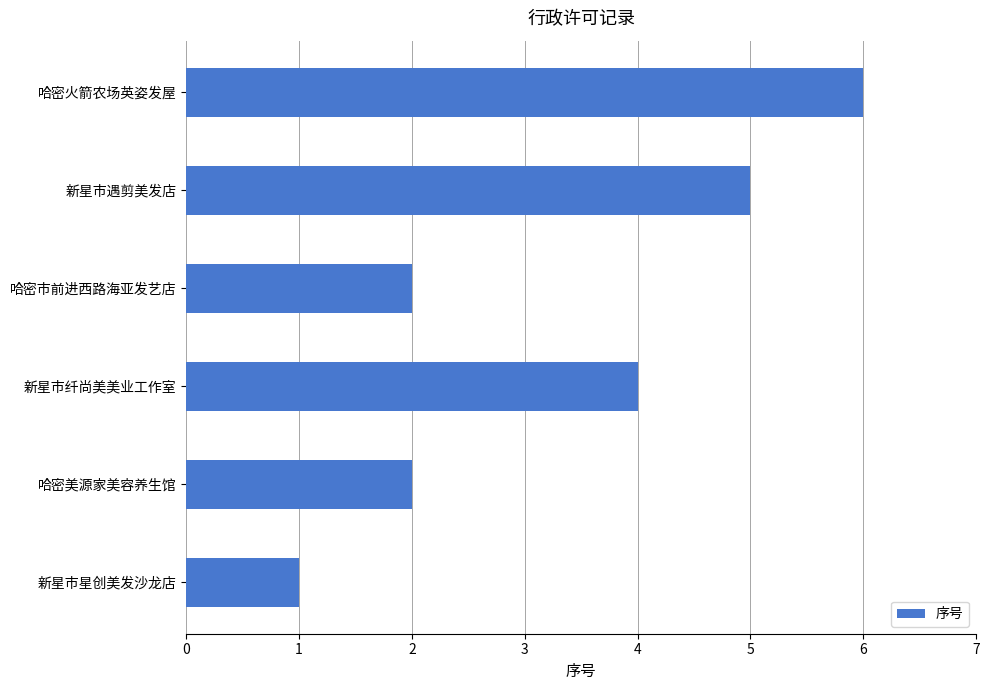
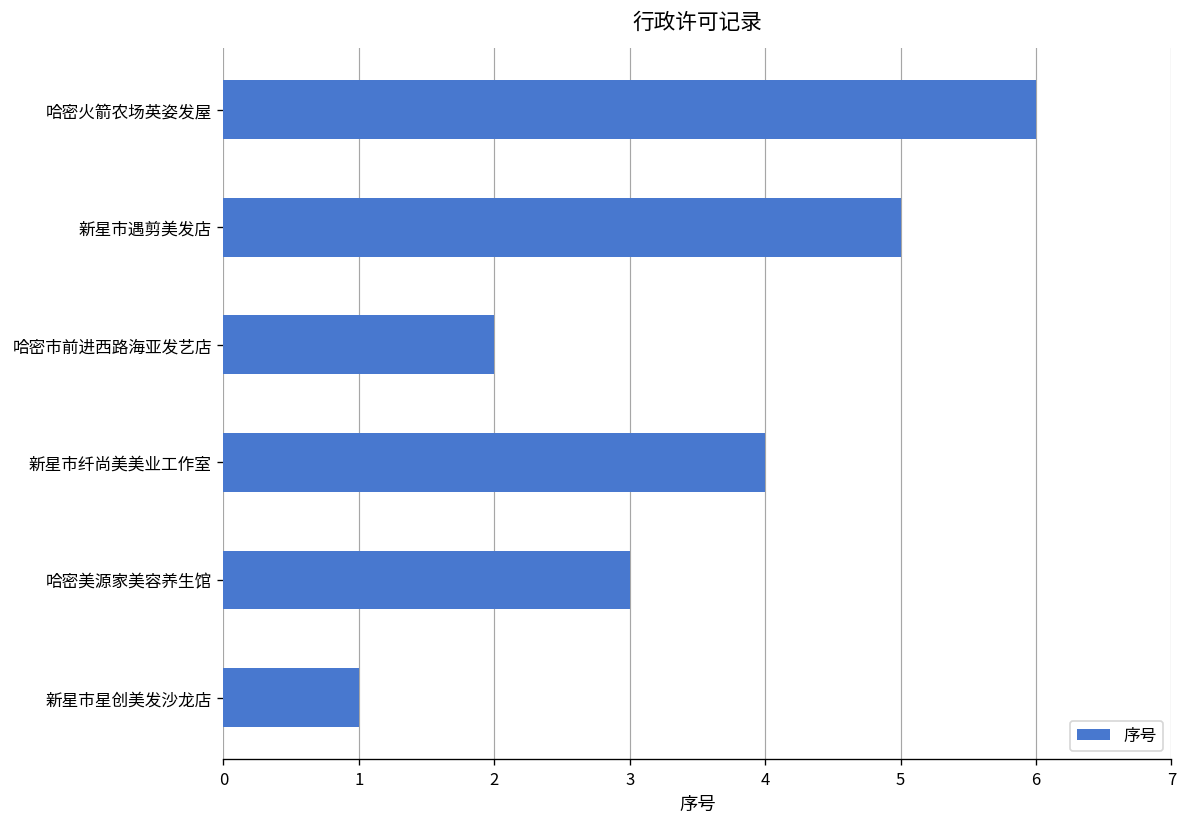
哈密美源家美容养生馆: 2 -> 3
